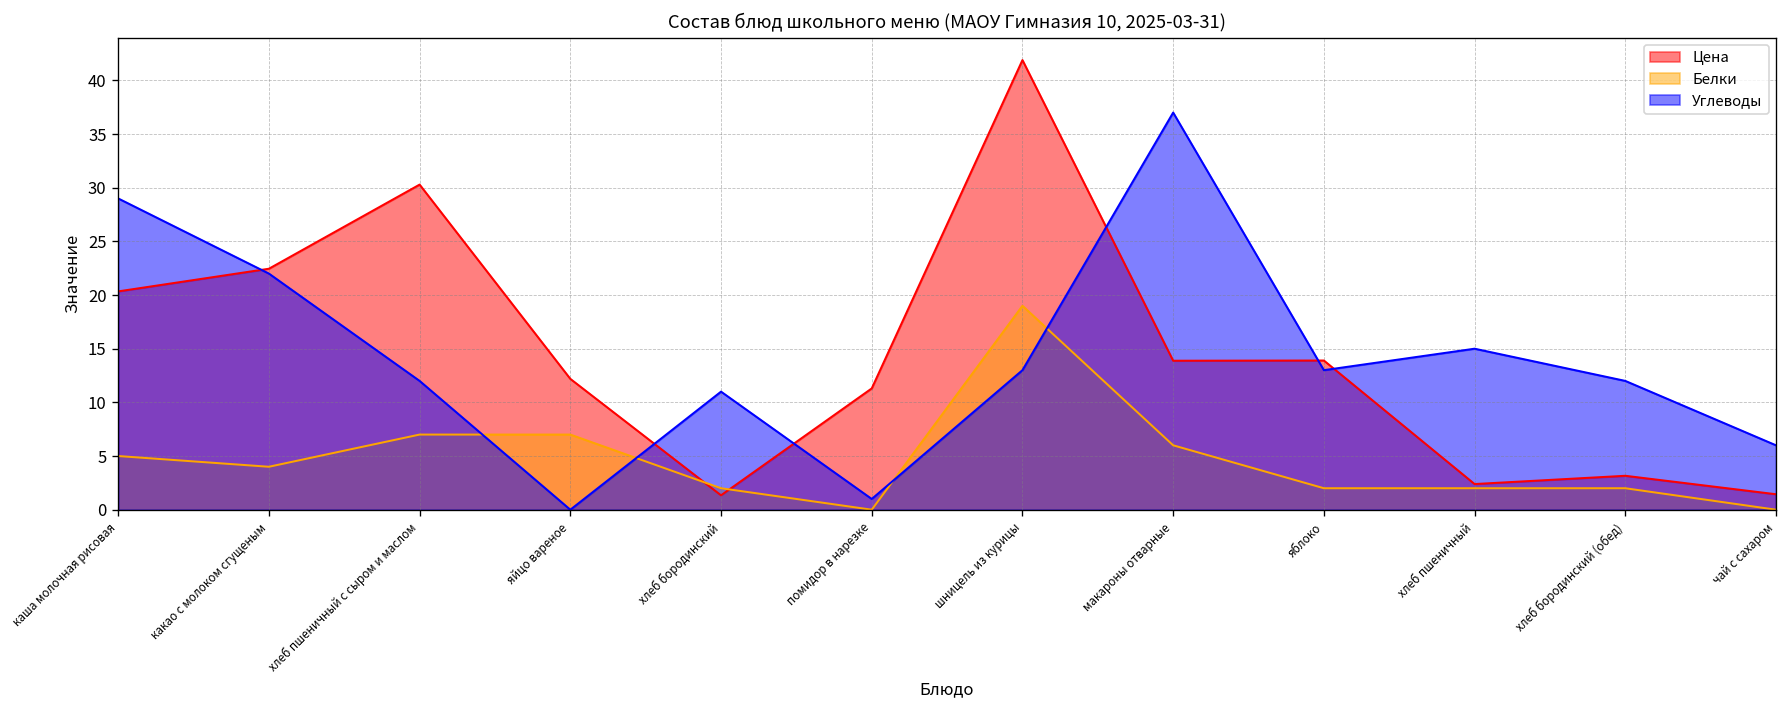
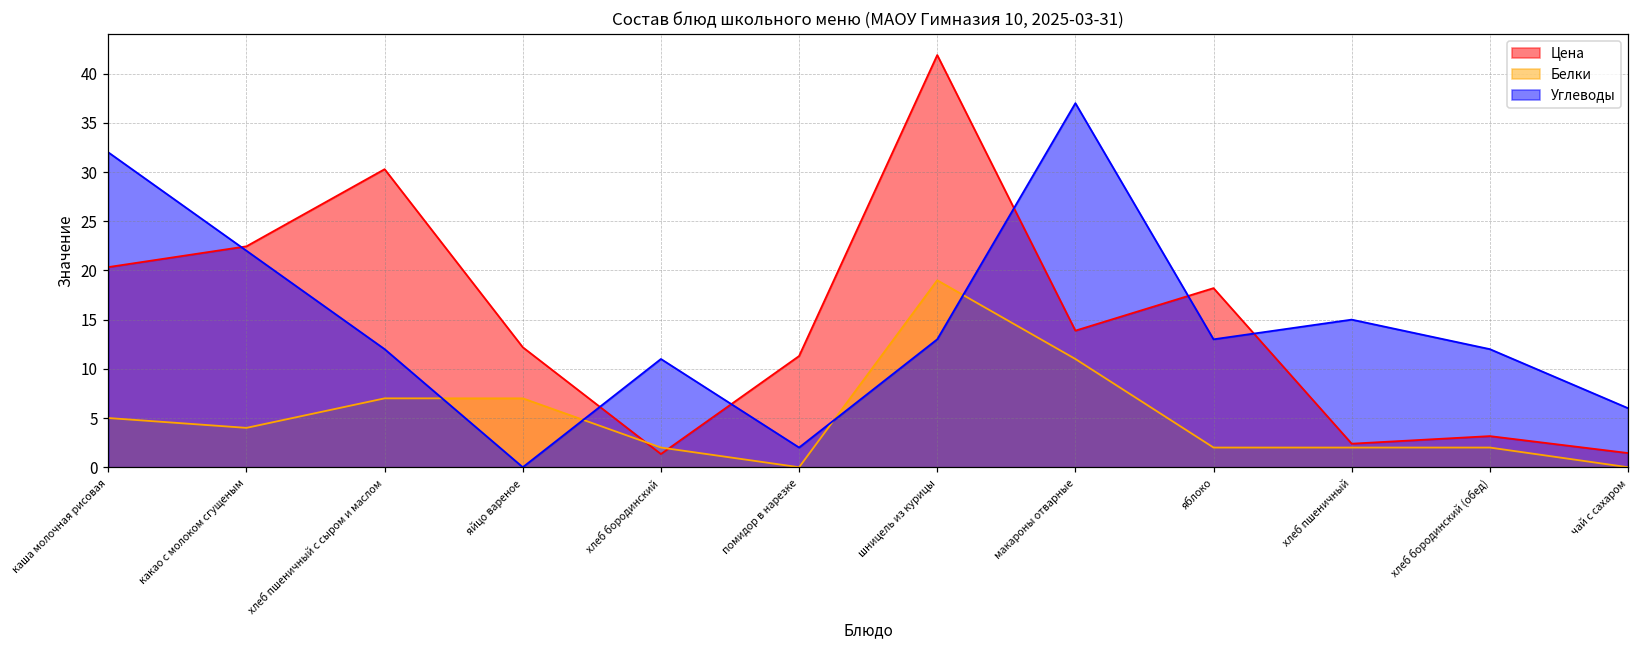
Углеводы, каша молочная рисовая: 29 -> 32
Углеводы, помидор в нарезке: 1 -> 2
Белки, макароны отварные: 6 -> 11
Цена, яблоко: 14 -> 18
